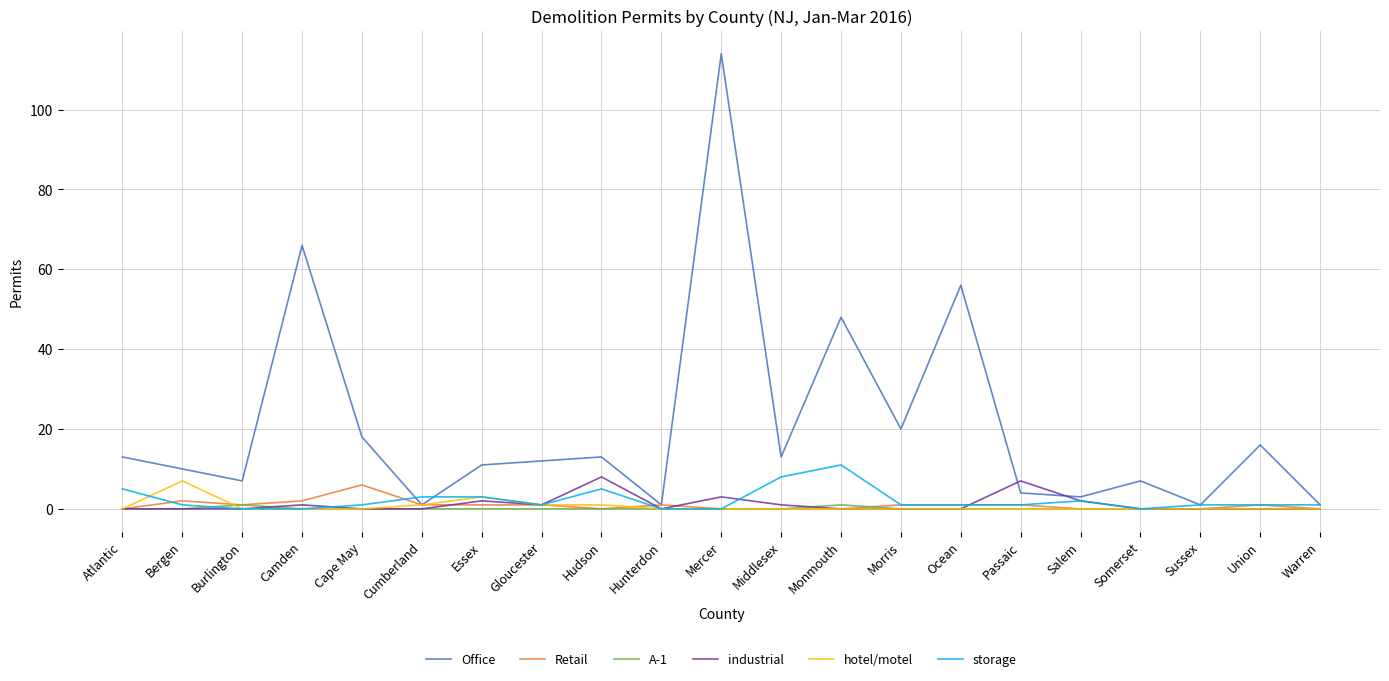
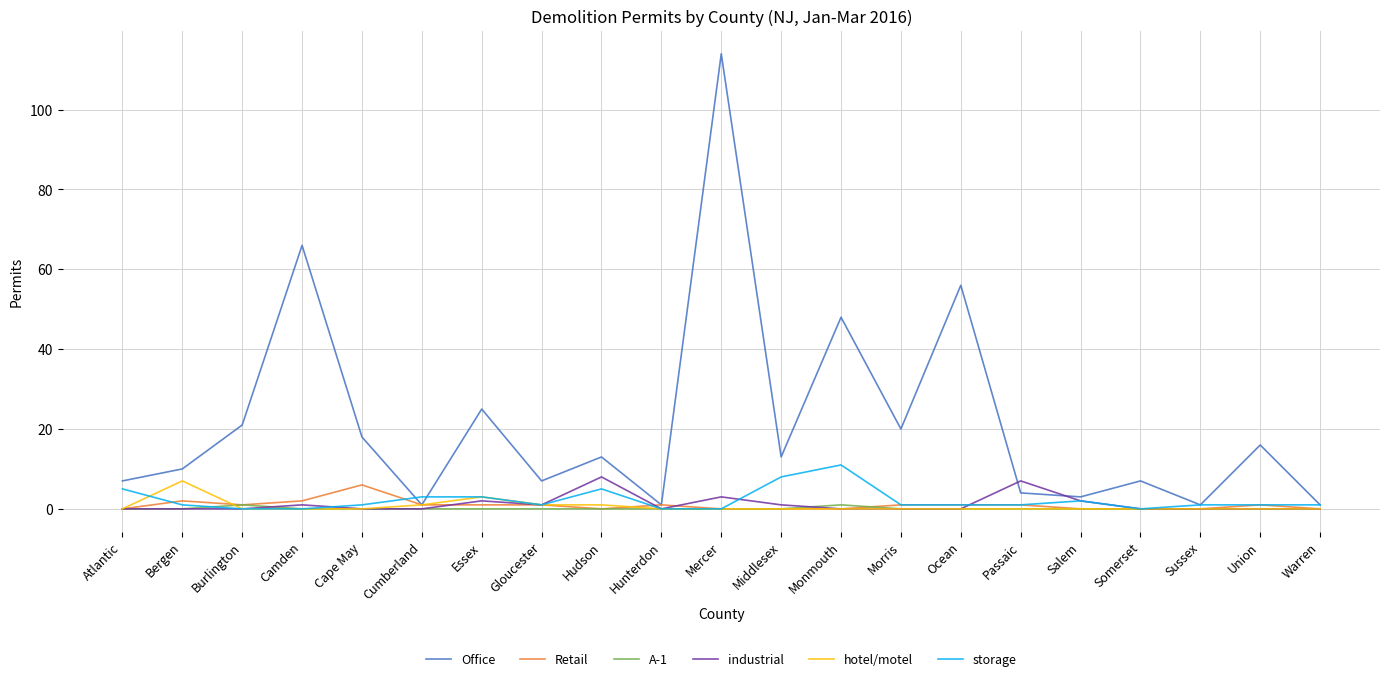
Office, Atlantic: 13 -> 7
Office, Burlington: 7 -> 21
Office, Essex: 11 -> 25
Office, Gloucester: 12 -> 7
